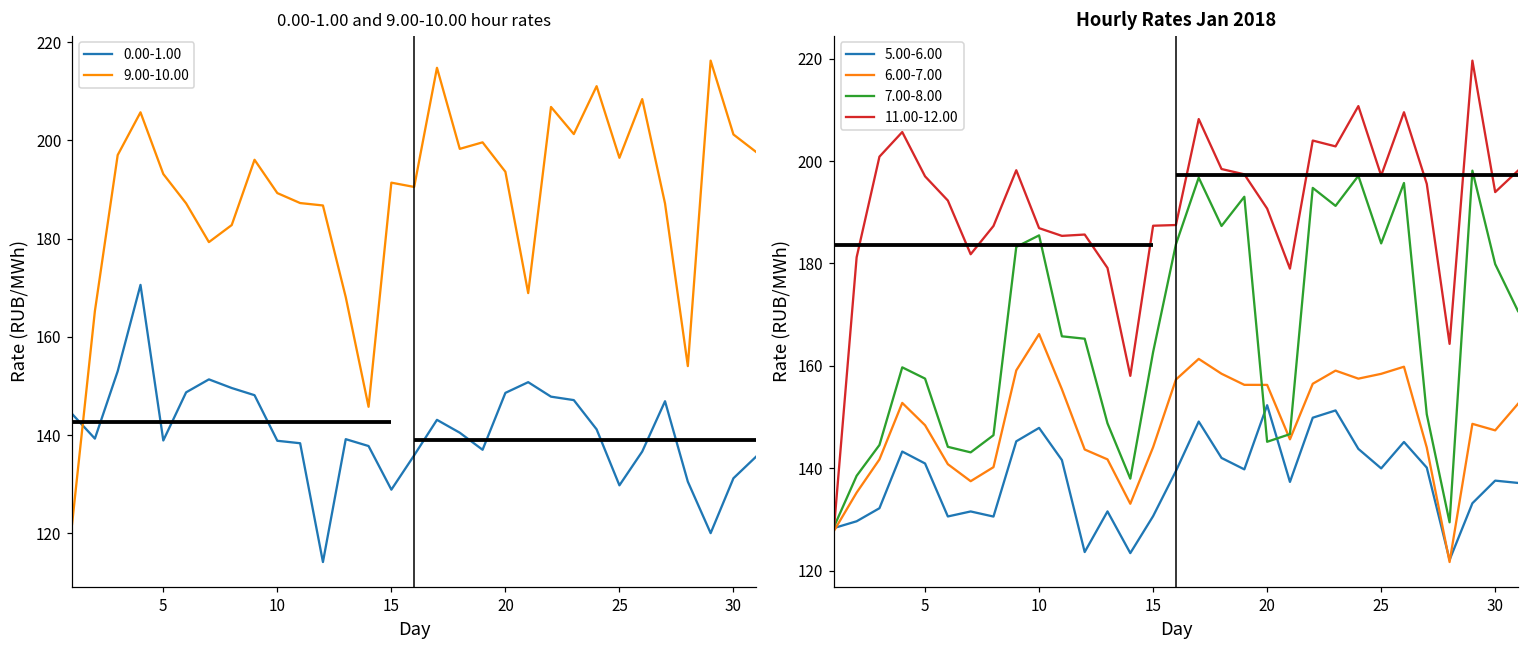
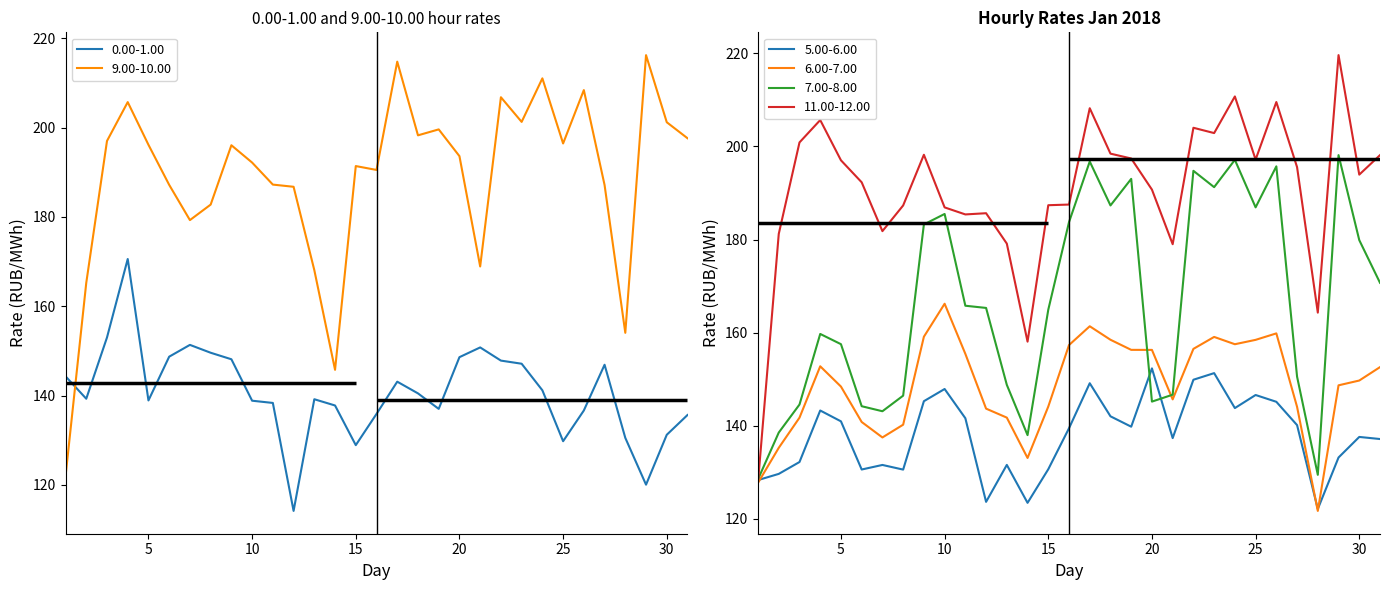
0.00-1.00 and 9.00-10.00 hour rates, 9.00-10.00, 5: 193 -> 196
0.00-1.00 and 9.00-10.00 hour rates, 9.00-10.00, 10: 189 -> 192
Hourly Rates Jan 2018, 7.00-8.00, 15: 163 -> 165
Hourly Rates Jan 2018, 5.00-6.00, 25: 140 -> 147
Hourly Rates Jan 2018, 7.00-8.00, 25: 184 -> 187
Hourly Rates Jan 2018, 6.00-7.00, 30: 147 -> 150
